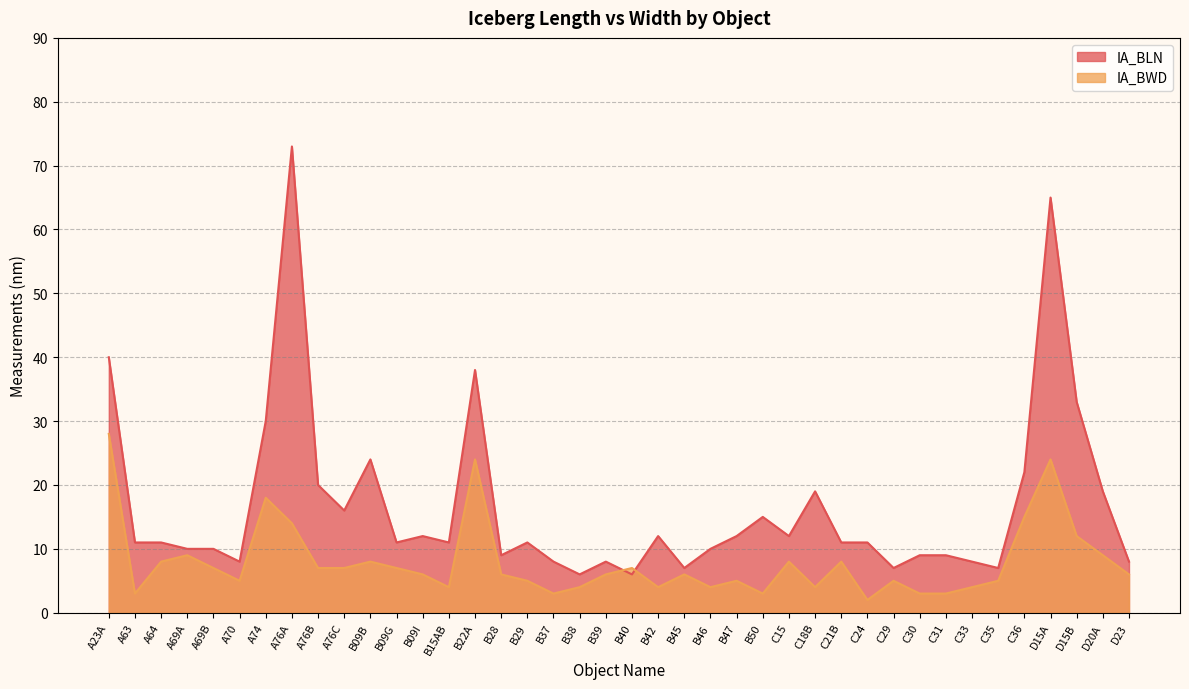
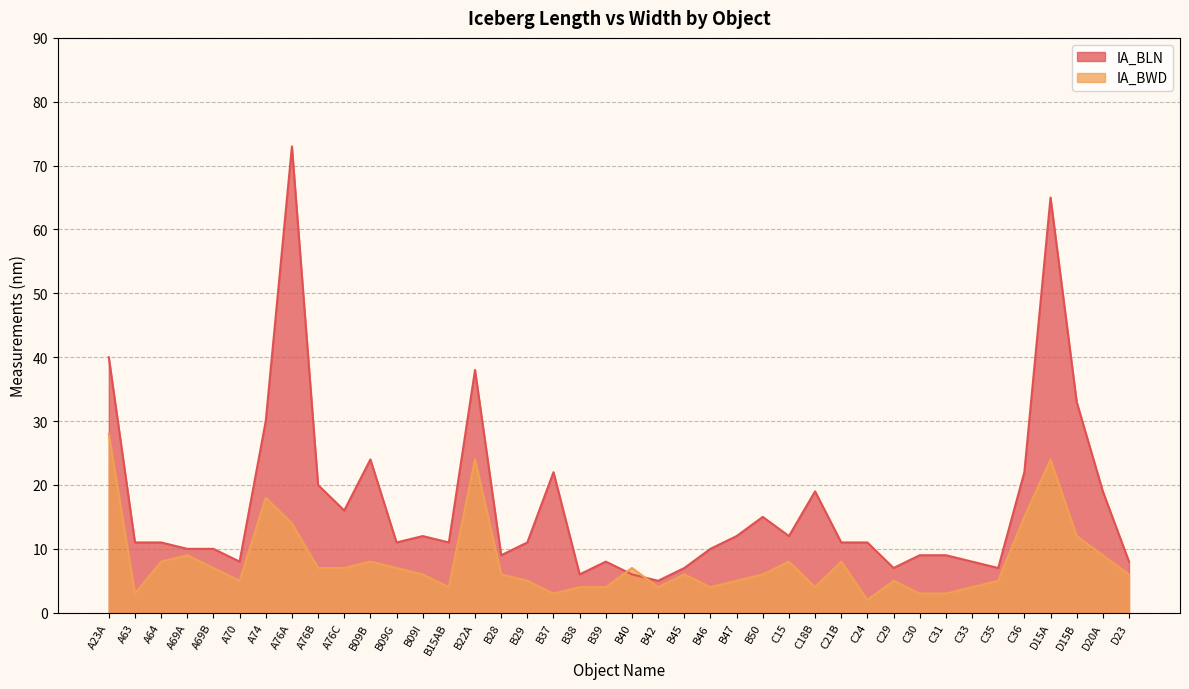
IA_BLN, B37: 8 -> 22
IA_BWD, B39: 6 -> 4
IA_BLN, B42: 12 -> 5
IA_BWD, B50: 3 -> 6
